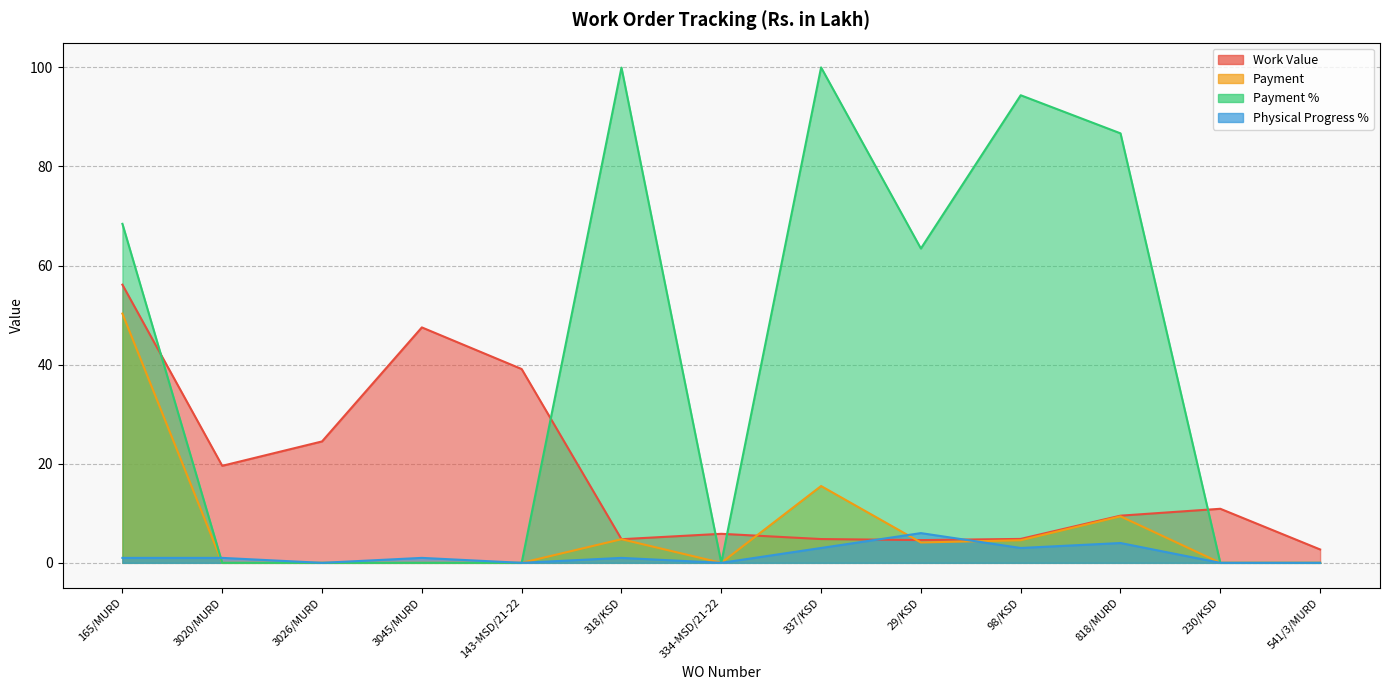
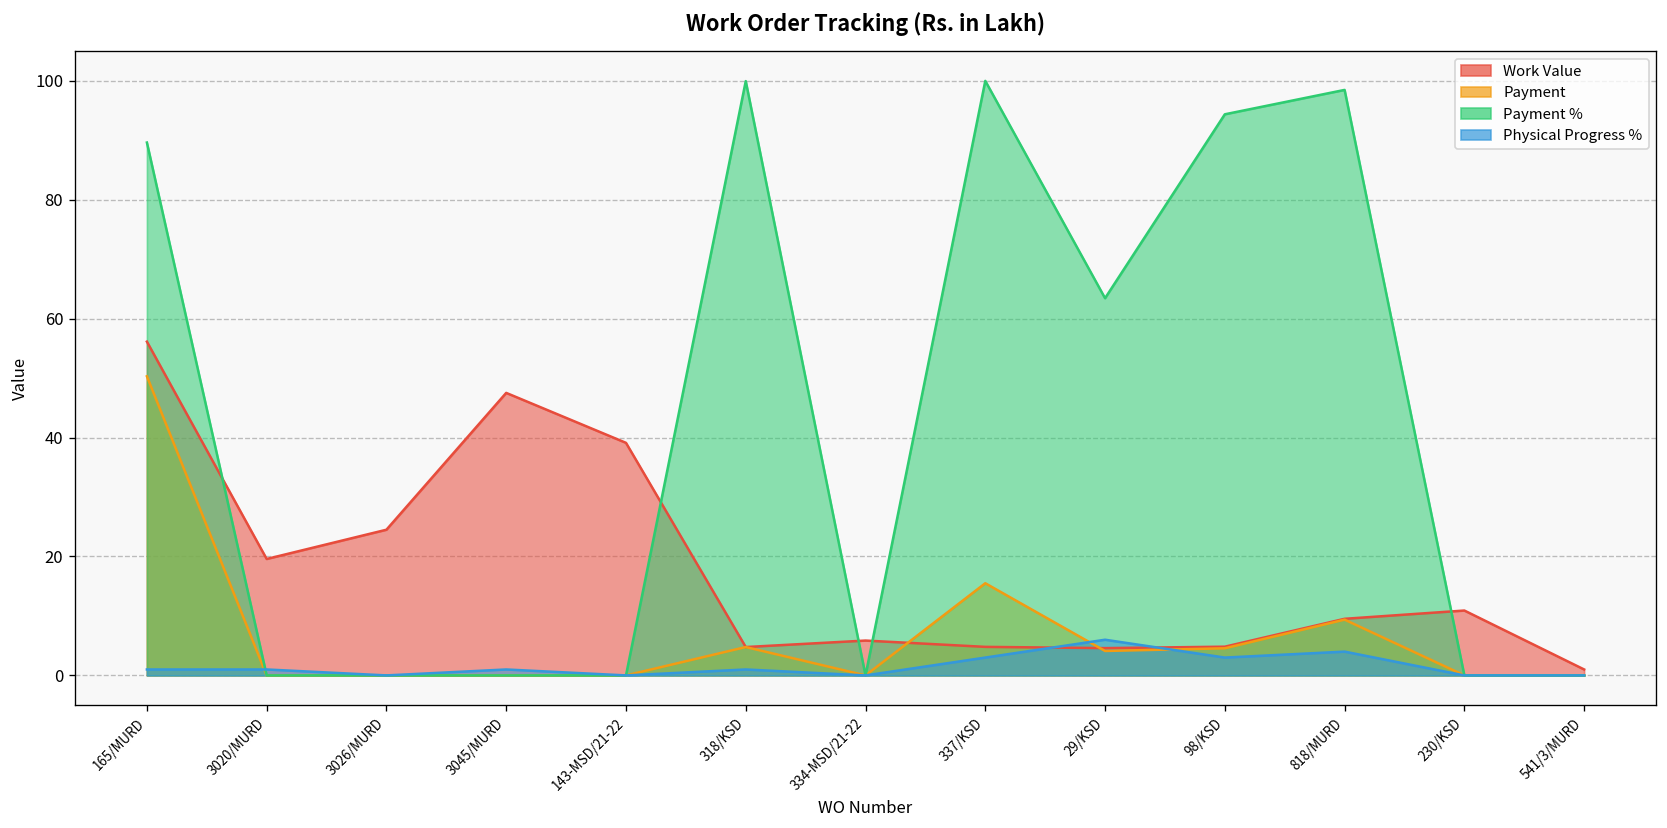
Payment %, 165/MURD: 68 -> 90
Payment %, 818/MURD: 87 -> 98
Work Value, 541/3/MURD: 3 -> 1
